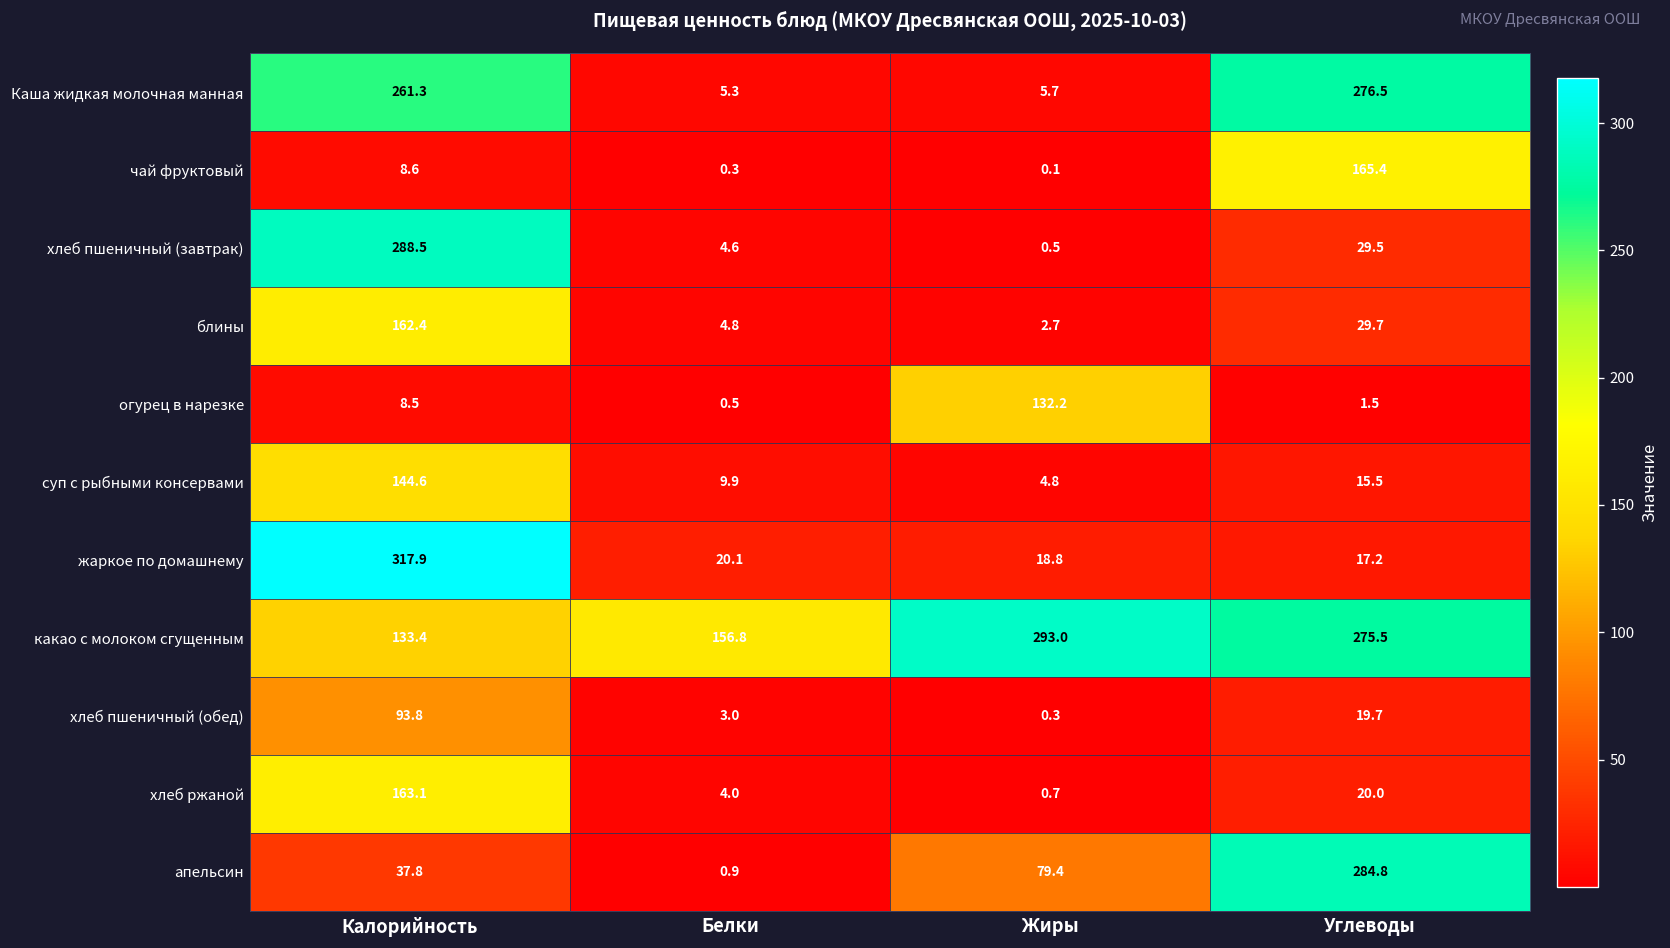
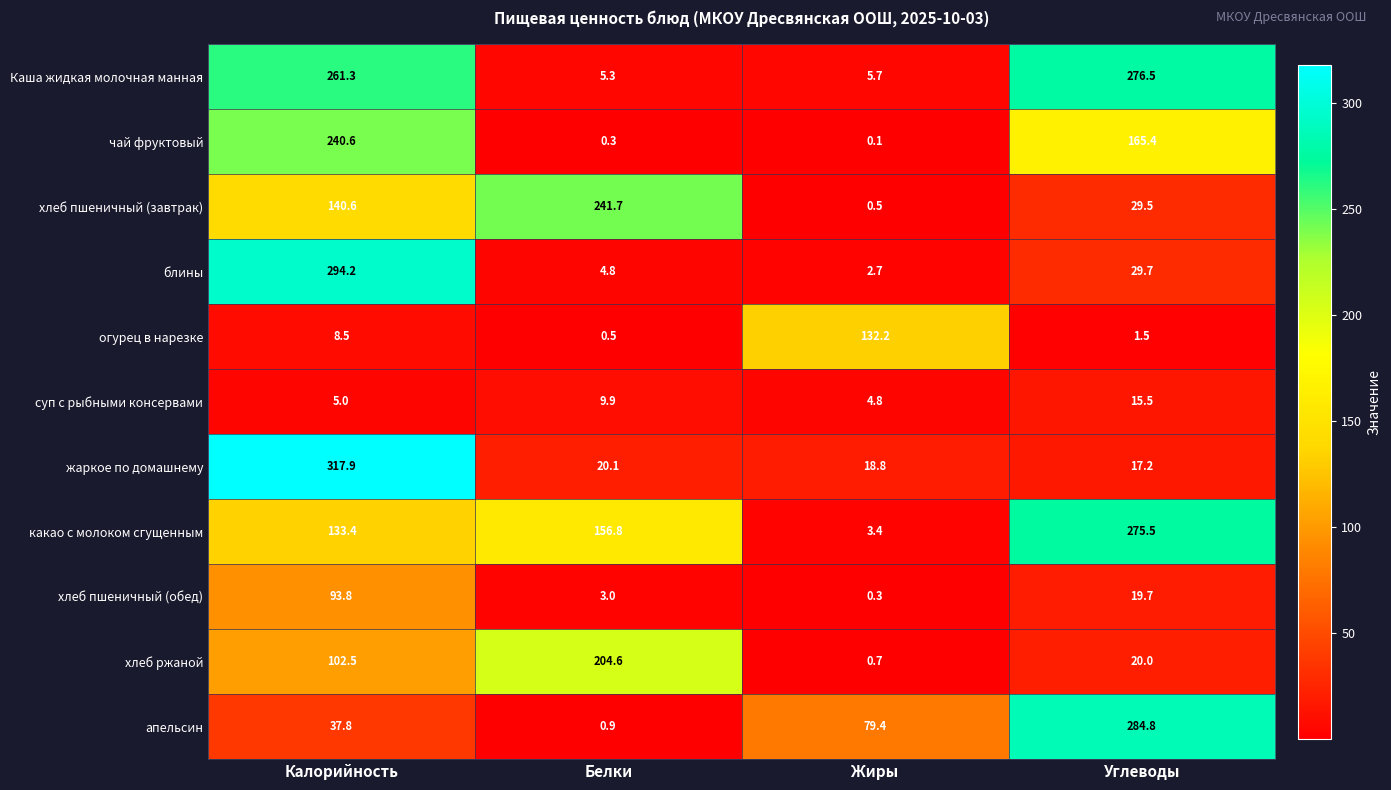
чай фруктовый, Калорийность: 8.6 -> 240.6
хлеб пшеничный (завтрак), Калорийность: 288.5 -> 140.6
хлеб пшеничный (завтрак), Белки: 4.6 -> 241.7
блины, Калорийность: 162.4 -> 294.2
суп с рыбными консервами, Калорийность: 144.6 -> 5.0
какао с молоком сгущенным, Жиры: 293.0 -> 3.4
хлеб ржаной, Калорийность: 163.1 -> 102.5
хлеб ржаной, Белки: 4.0 -> 204.6
